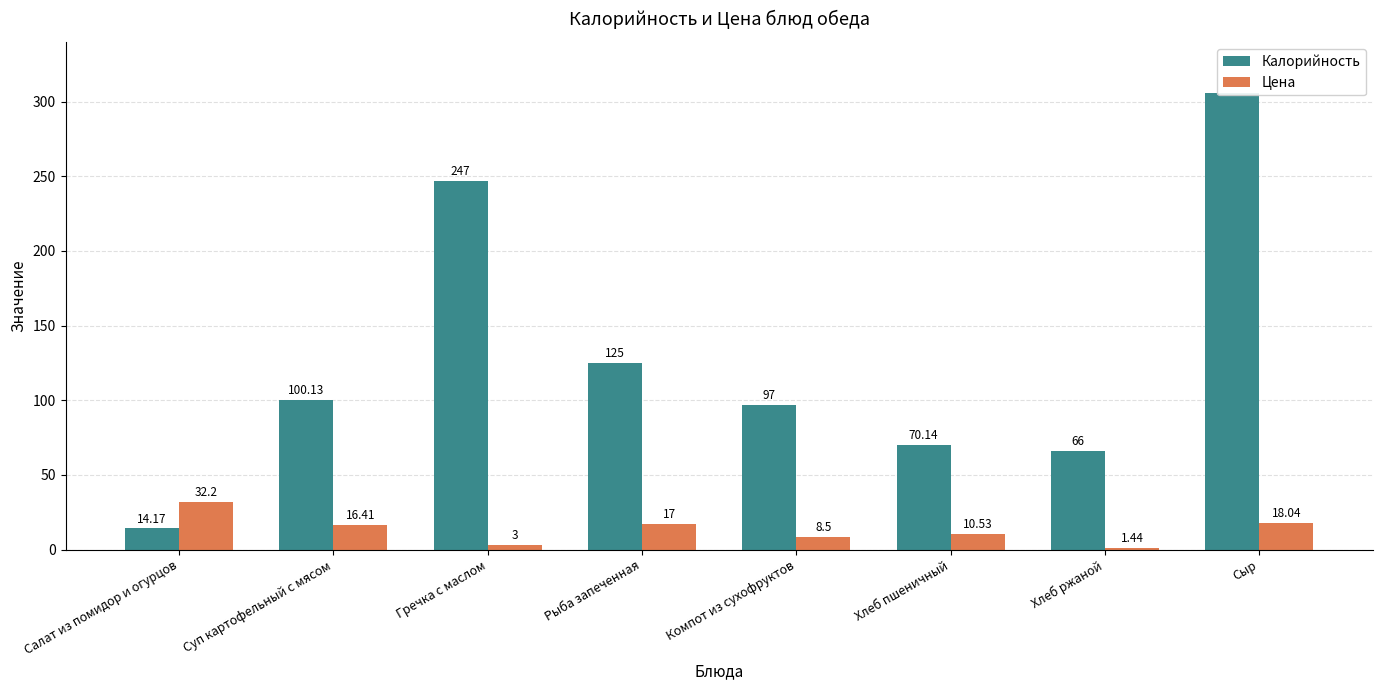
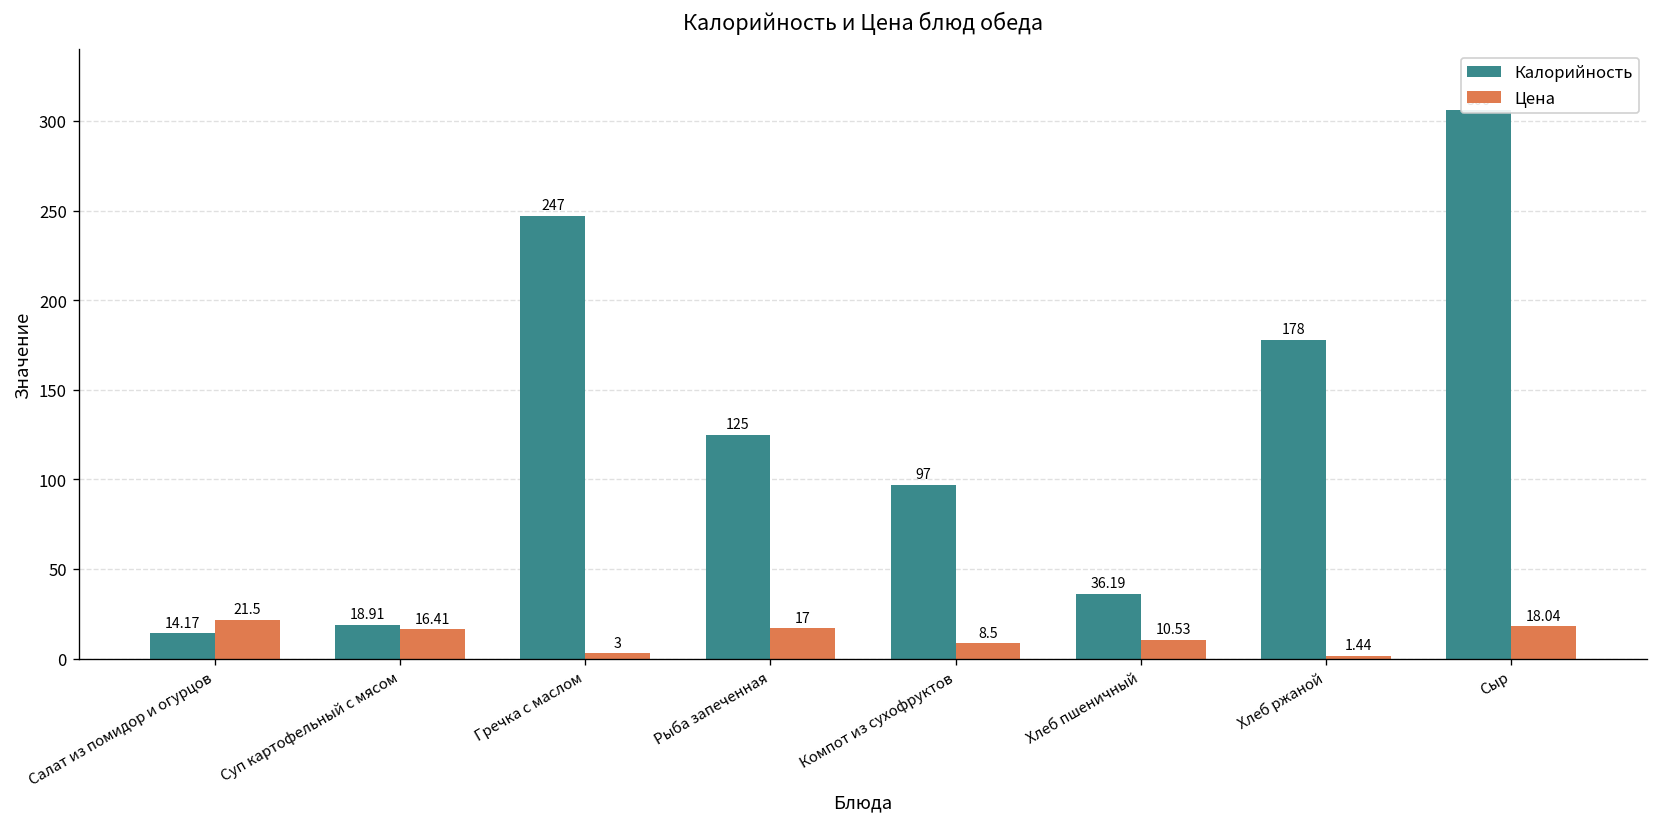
Цена, Салат из помидор и огурцов: 32.2 -> 21.5
Калорийность, Суп картофельный с мясом: 100.13 -> 18.91
Калорийность, Хлеб пшеничный: 70.14 -> 36.19
Калорийность, Хлеб ржаной: 66 -> 178
